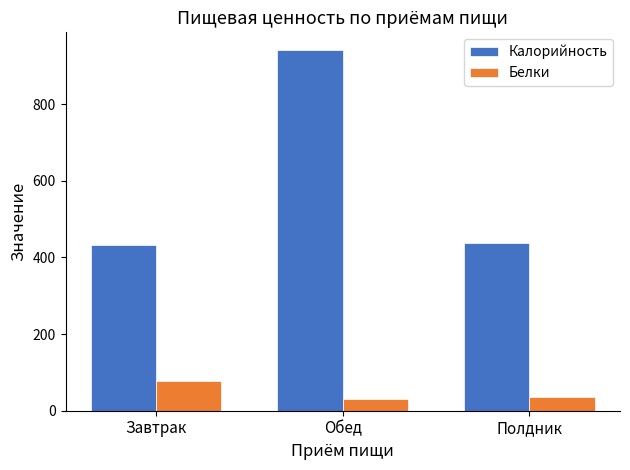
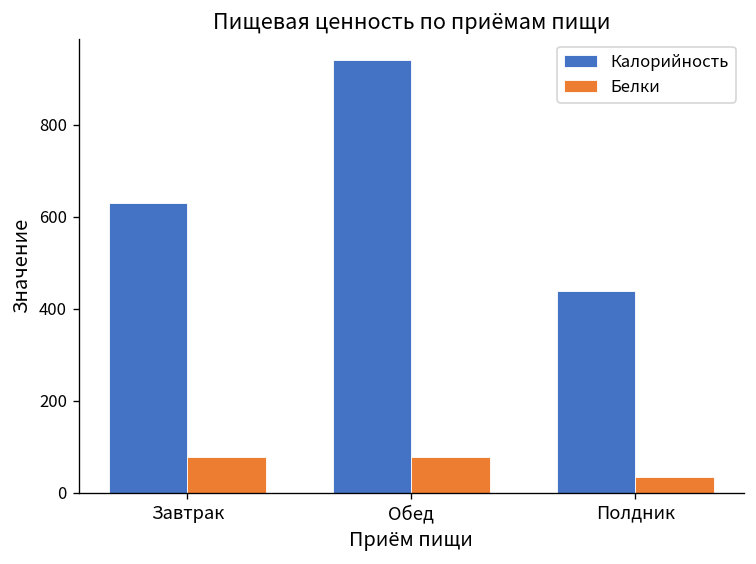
Калорийность, Завтрак: 430 -> 630
Белки, Обед: 30 -> 80
